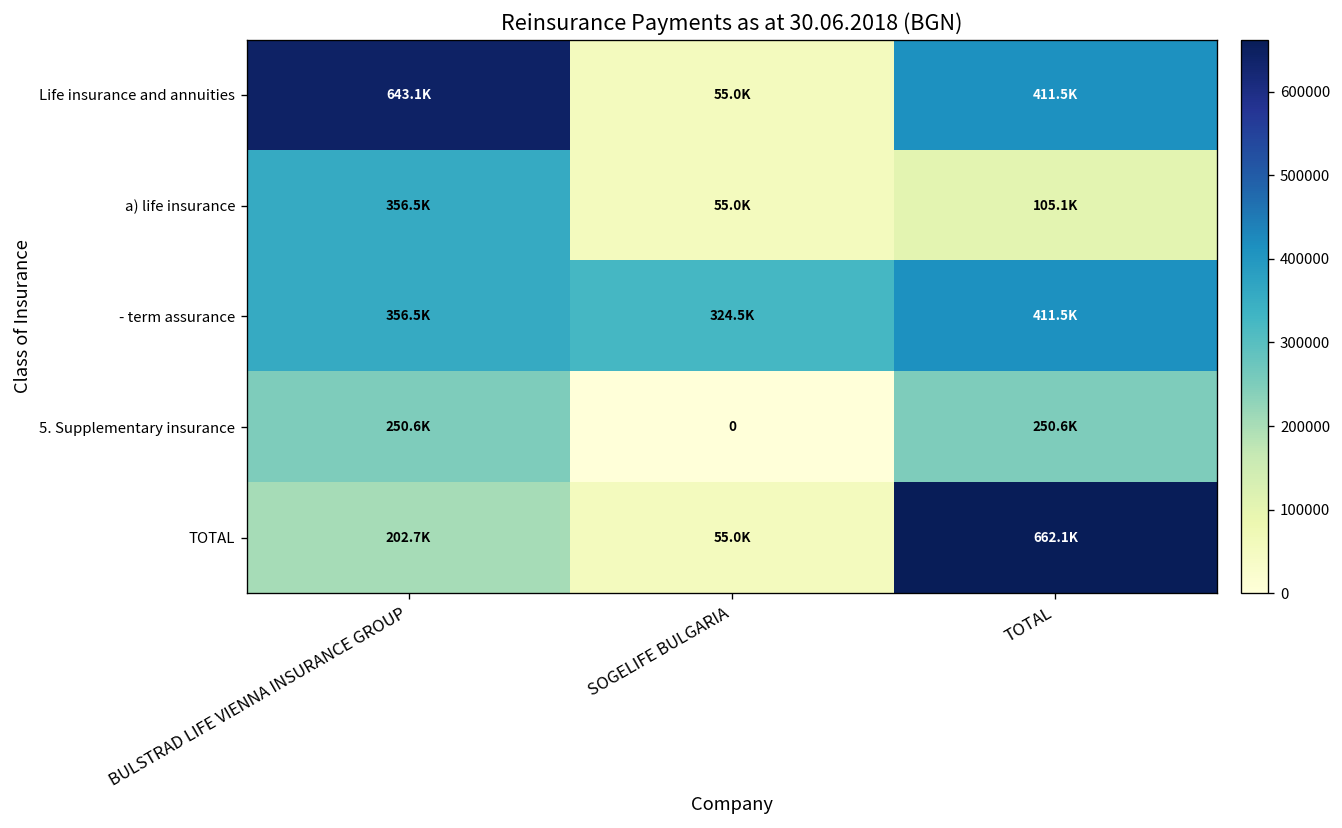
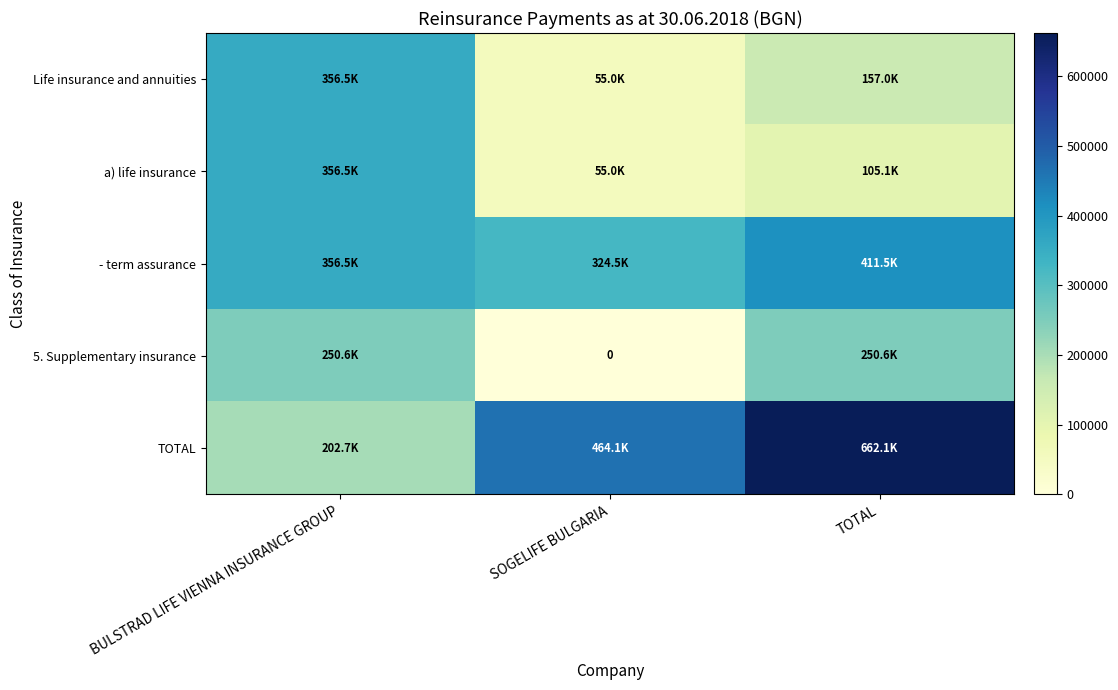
Life insurance and annuities, BULSTRAD LIFE VIENNA INSURANCE GROUP: 643.1K -> 356.5K
Life insurance and annuities, TOTAL: 411.5K -> 157.0K
TOTAL, SOGELIFE BULGARIA: 55.0K -> 464.1K
